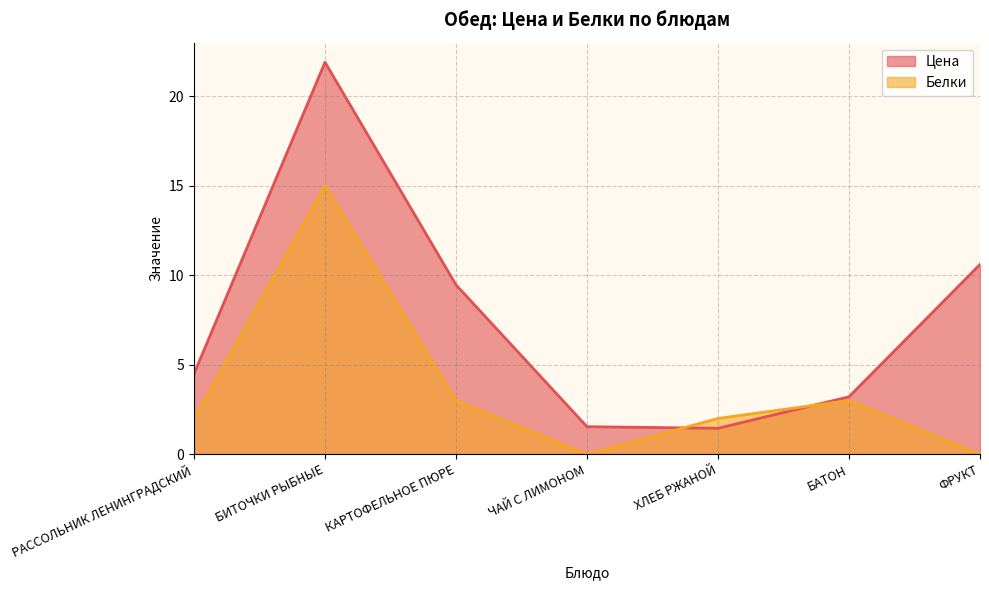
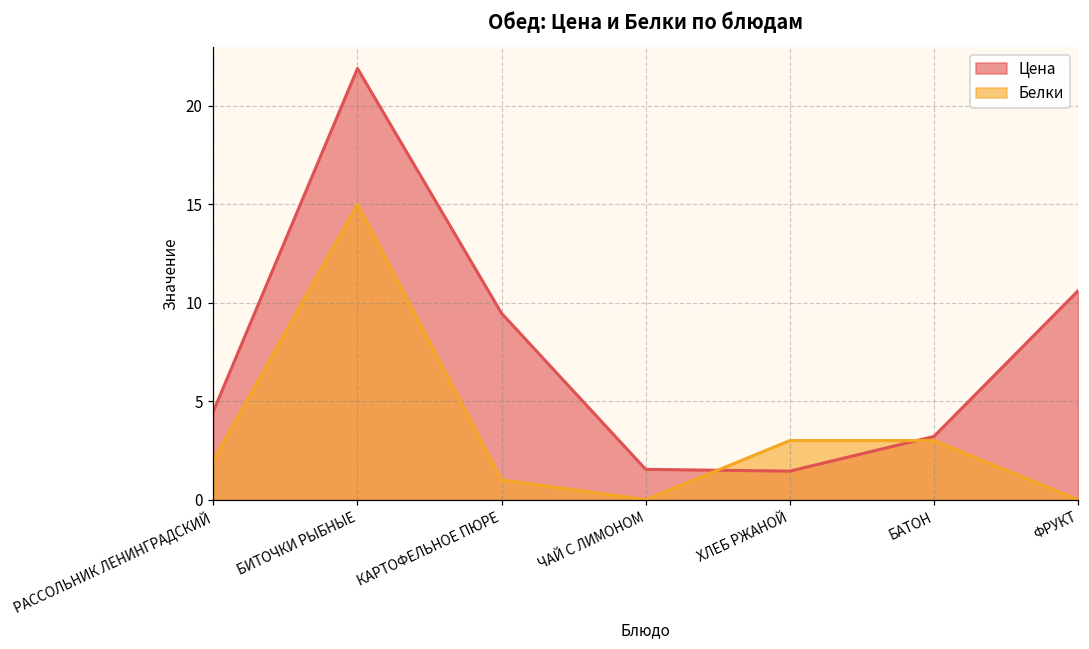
Белки, КАРТОФЕЛЬНОЕ ПЮРЕ: 3 -> 1
Белки, ХЛЕБ РЖАНОЙ: 2 -> 3
